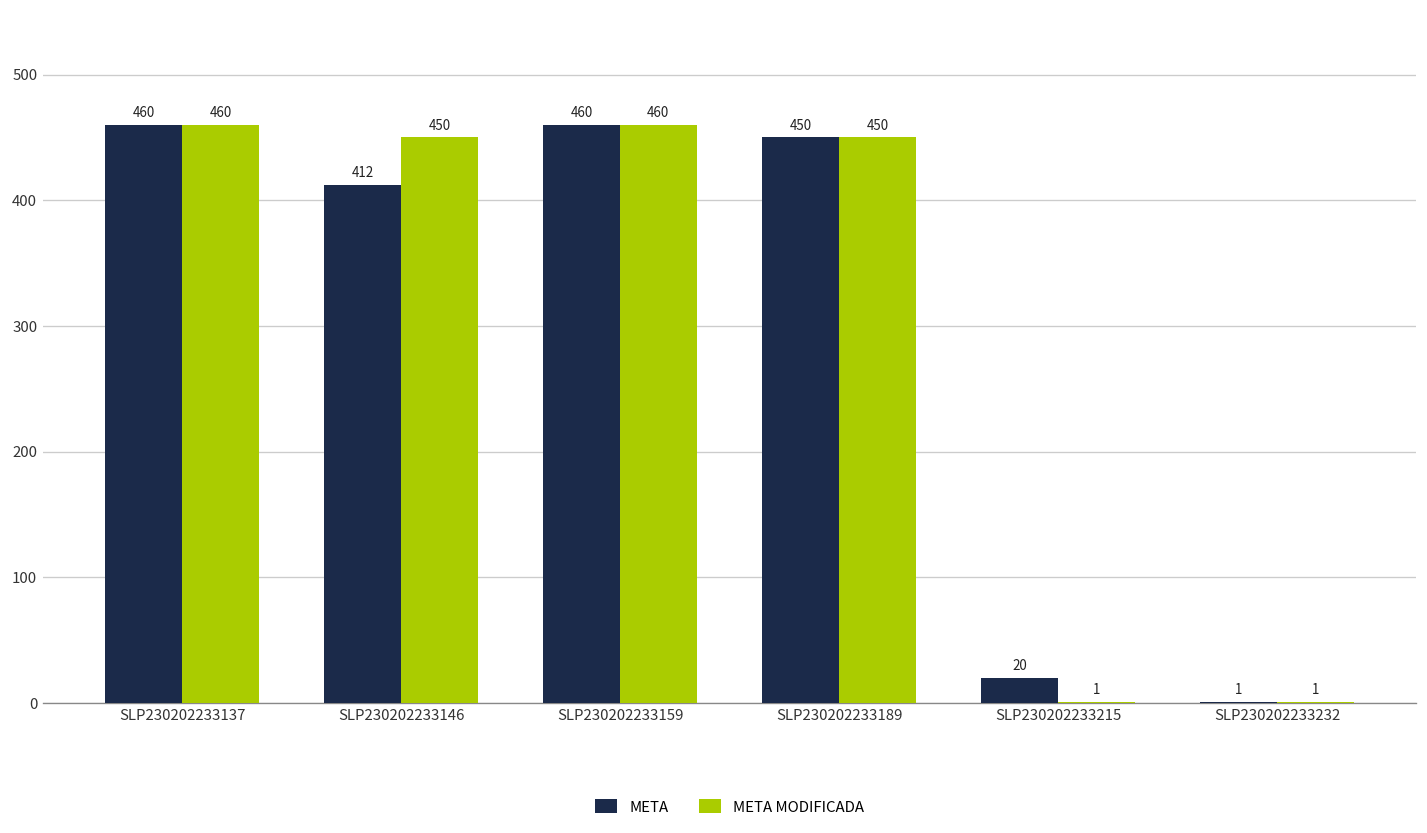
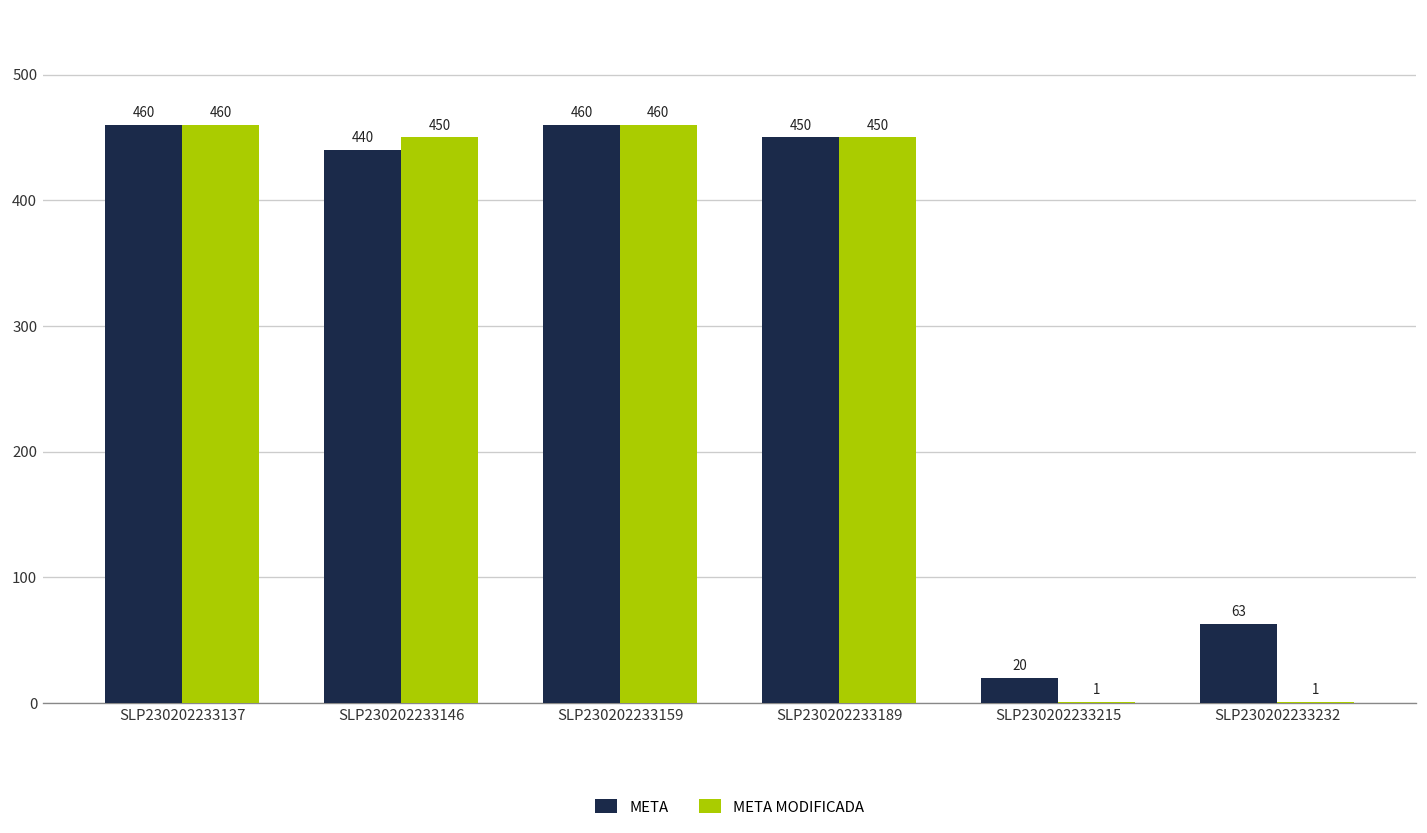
META, SLP230202233146: 412 -> 440
META, SLP230202233232: 1 -> 63
